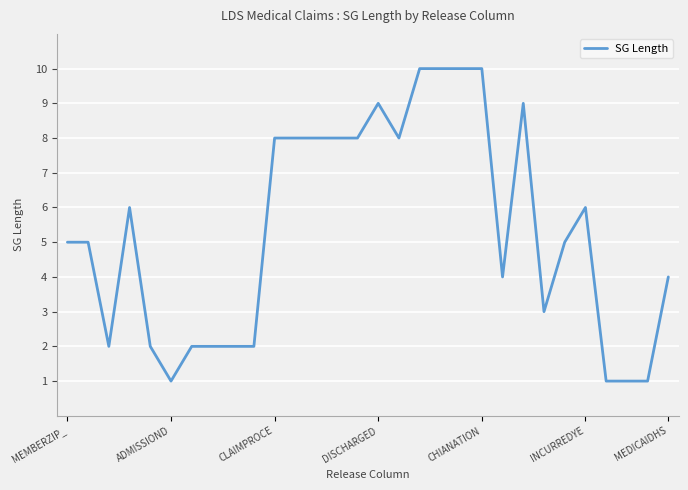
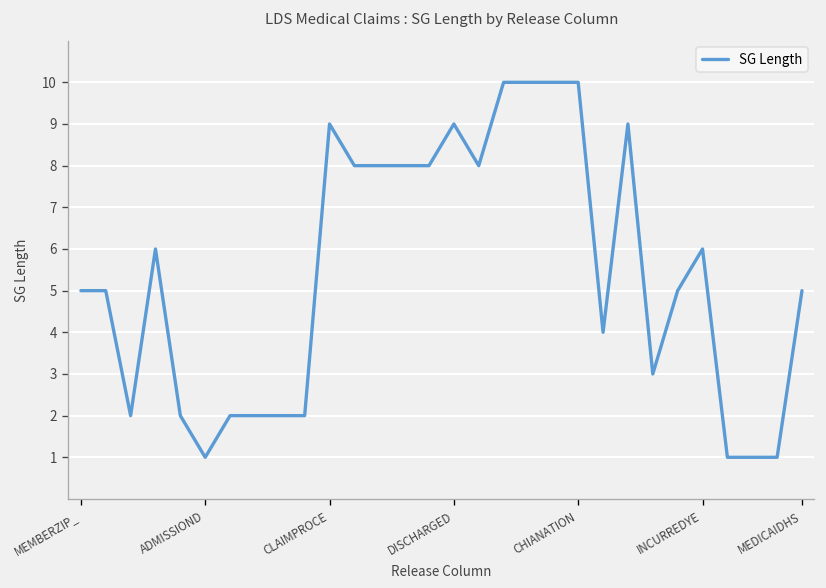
CLAIMPROCE: 8 -> 9
MEDICAIDHS: 4 -> 5
